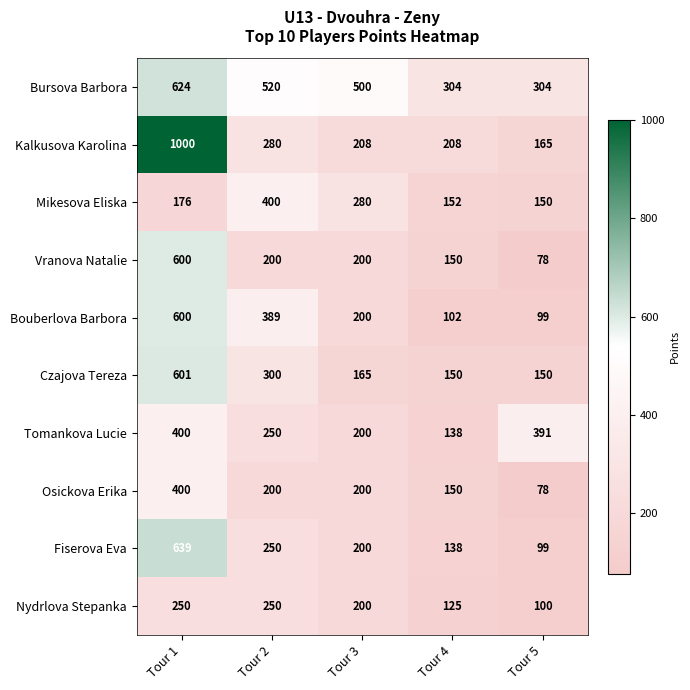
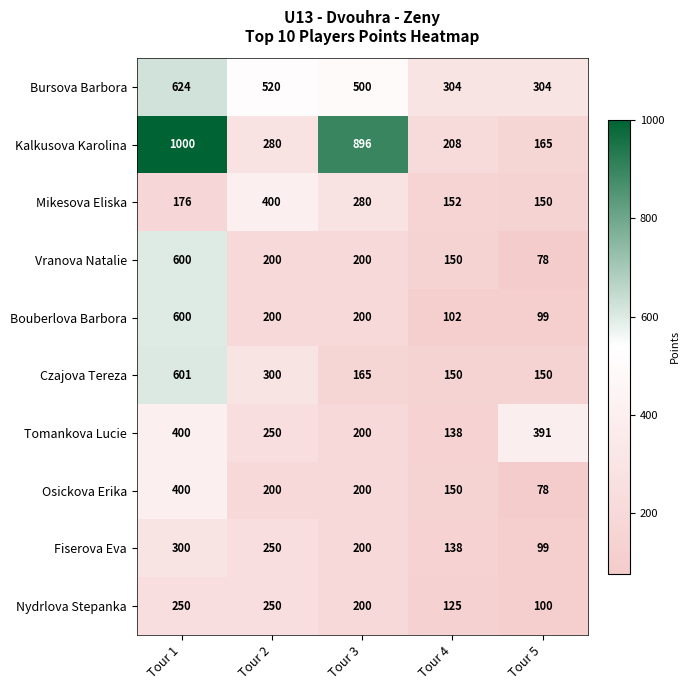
Kalkusova Karolina, Tour 3: 208 -> 896
Bouberlova Barbora, Tour 2: 389 -> 200
Fiserova Eva, Tour 1: 639 -> 300
